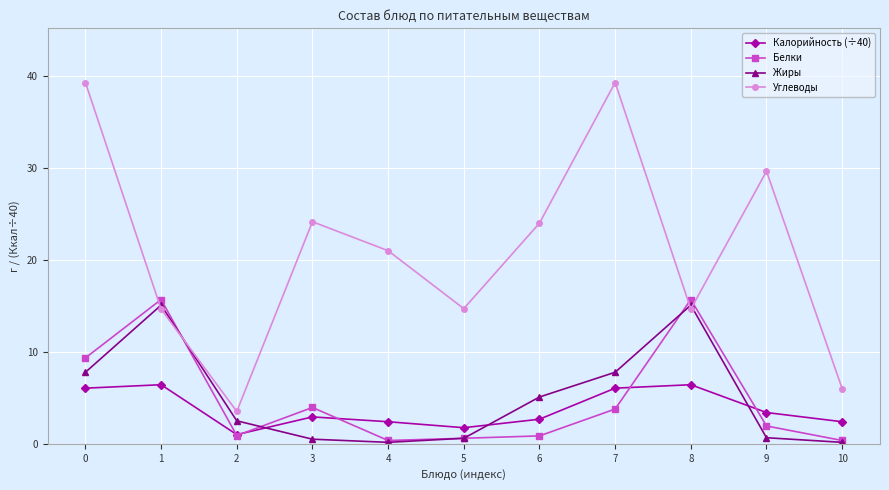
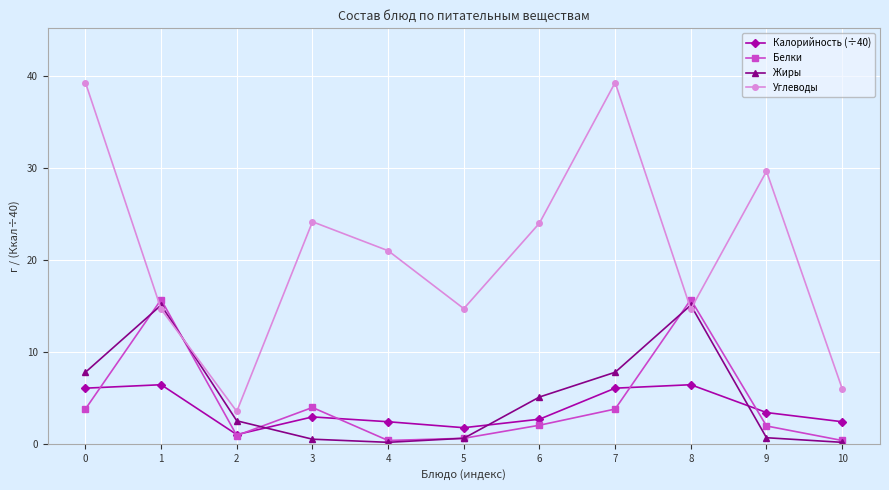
Белки, 0: 9 -> 4
Белки, 6: 1 -> 2
